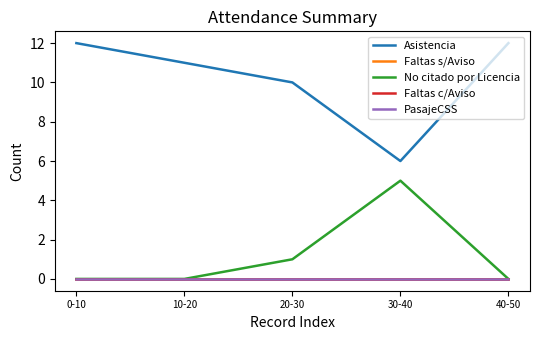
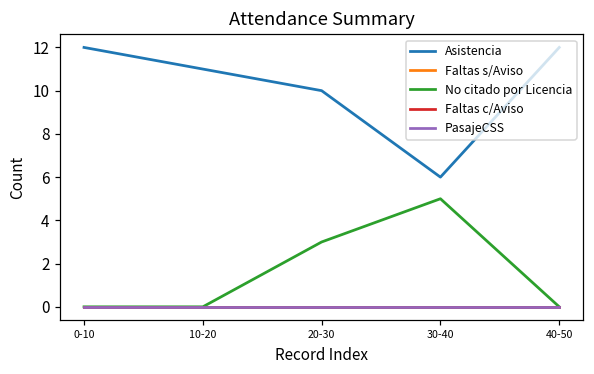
No citado por Licencia, 20-30: 1 -> 3
